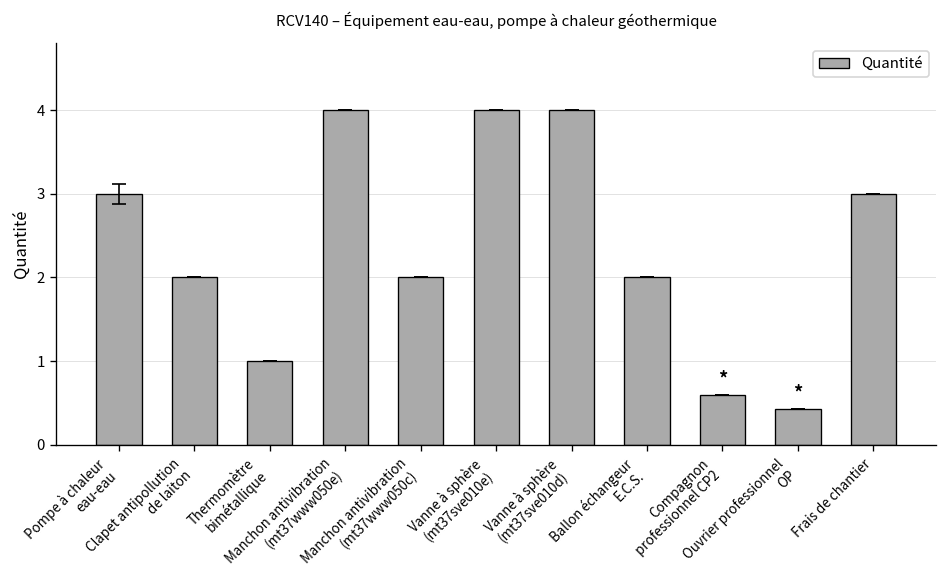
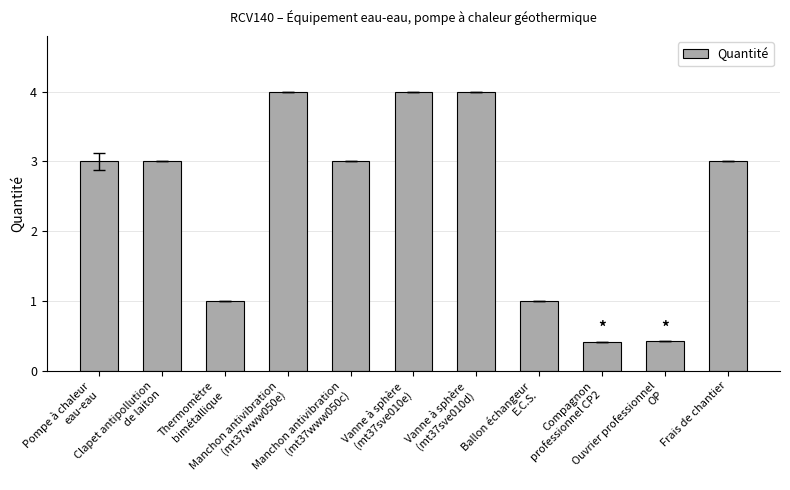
Quantité, Clapet antipollution de laiton: 2 -> 3
Quantité, Manchon antivibration (mt37www050c): 2 -> 3
Quantité, Ballon échangeur E.C.S.: 2 -> 1
Quantité, Compagnon professionnel CP2: 0.6 -> 0.4
